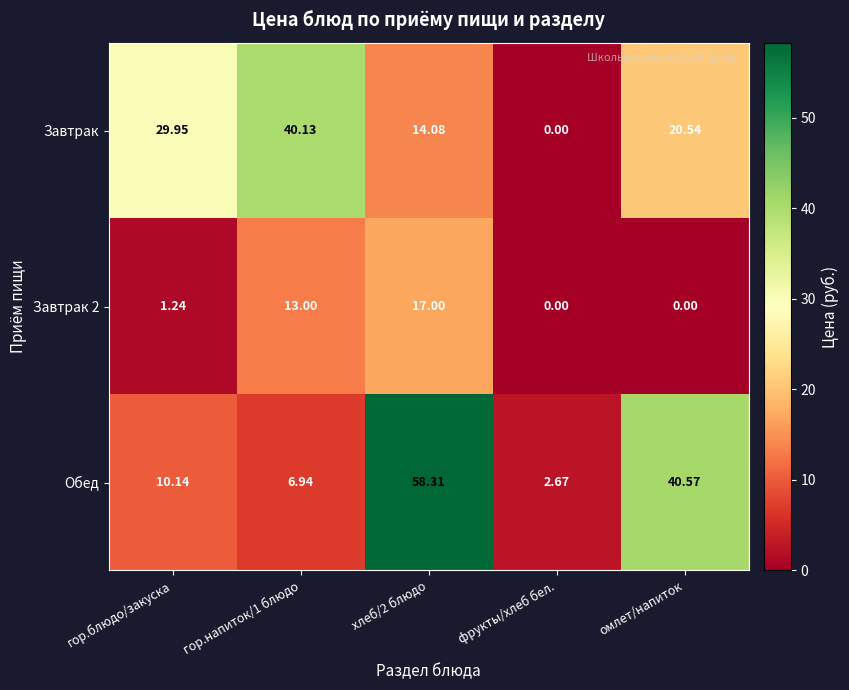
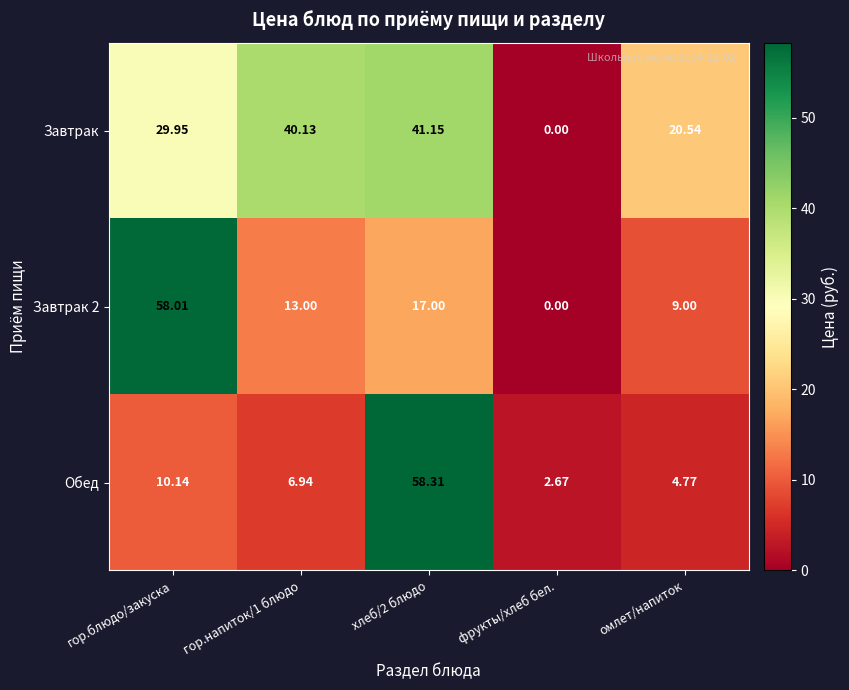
Завтрак, хлеб/2 блюдо: 14.08 -> 41.15
Завтрак 2, гор.блюдо/закуска: 1.24 -> 58.01
Завтрак 2, омлет/напиток: 0.00 -> 9.00
Обед, омлет/напиток: 40.57 -> 4.77
